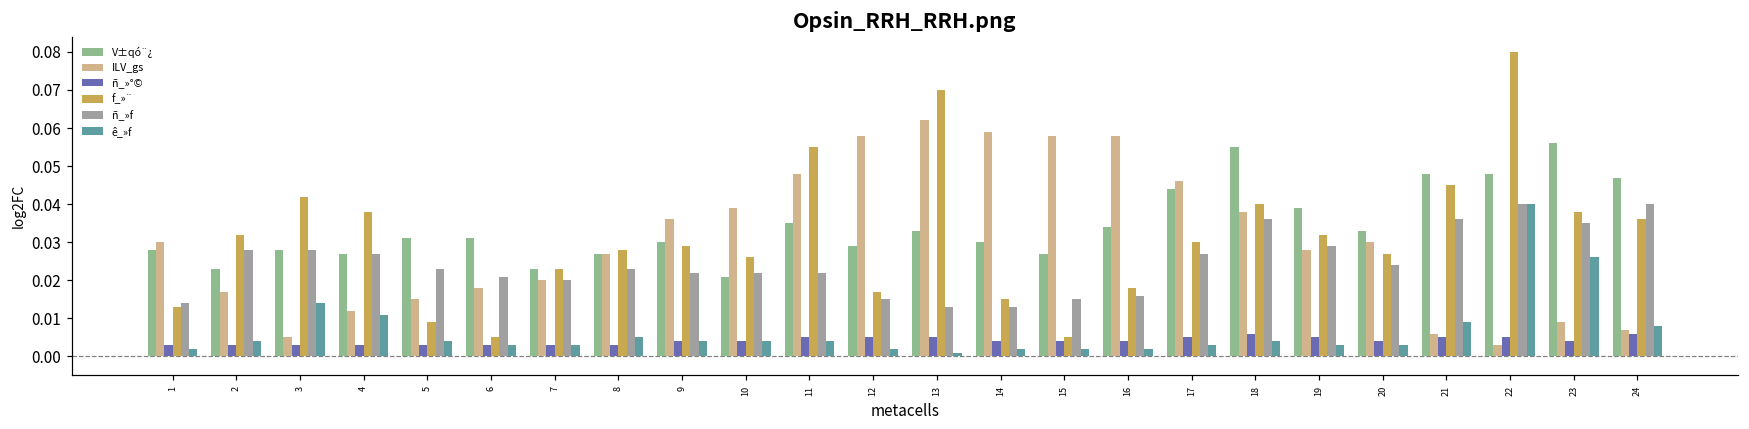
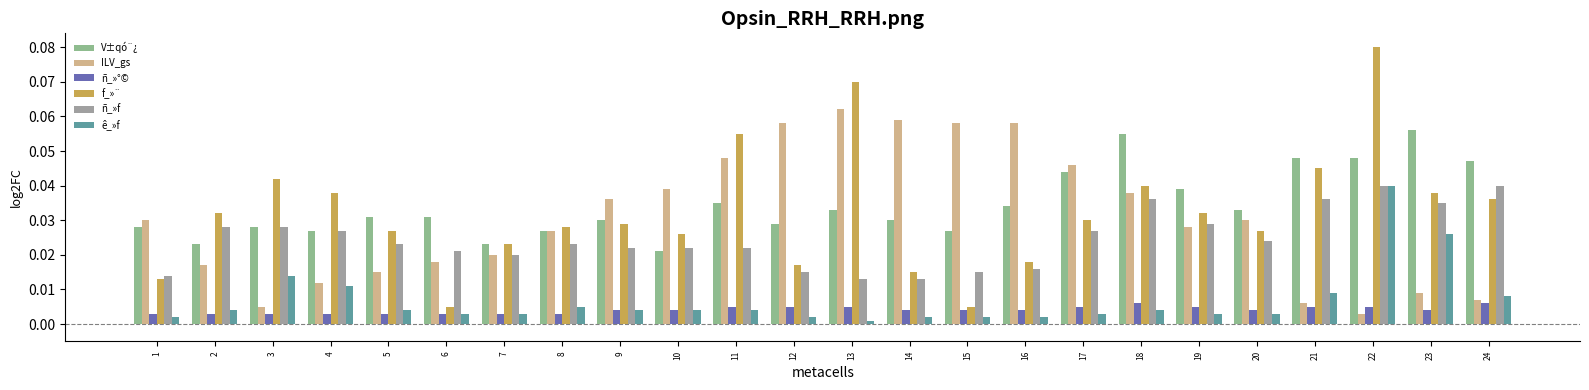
f_»¨, 5: 0.009 -> 0.027
